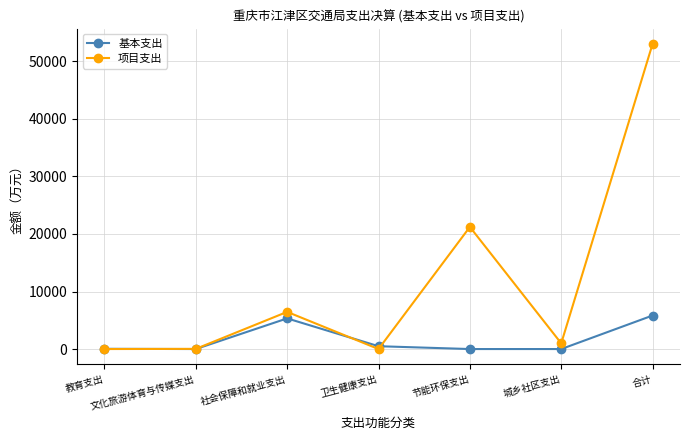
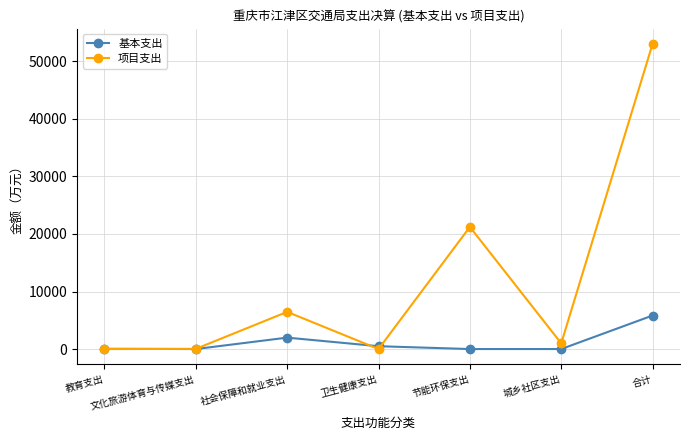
基本支出, 社会保障和就业支出: 5000 -> 2000
